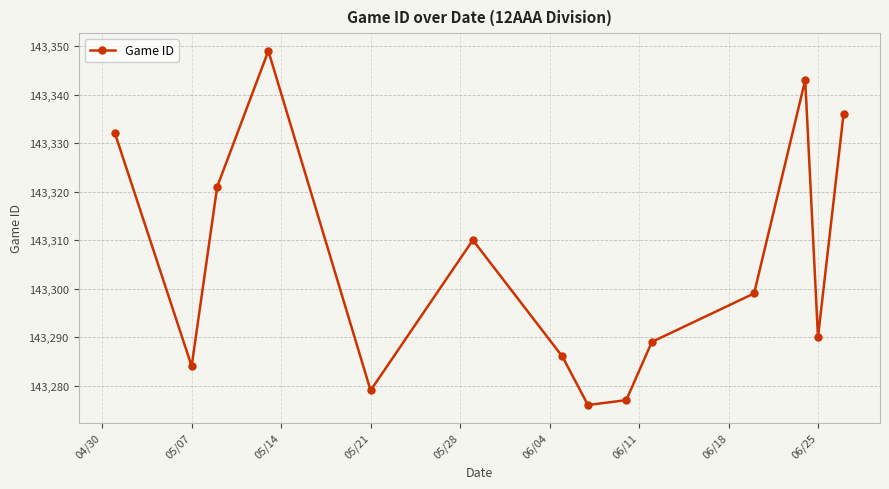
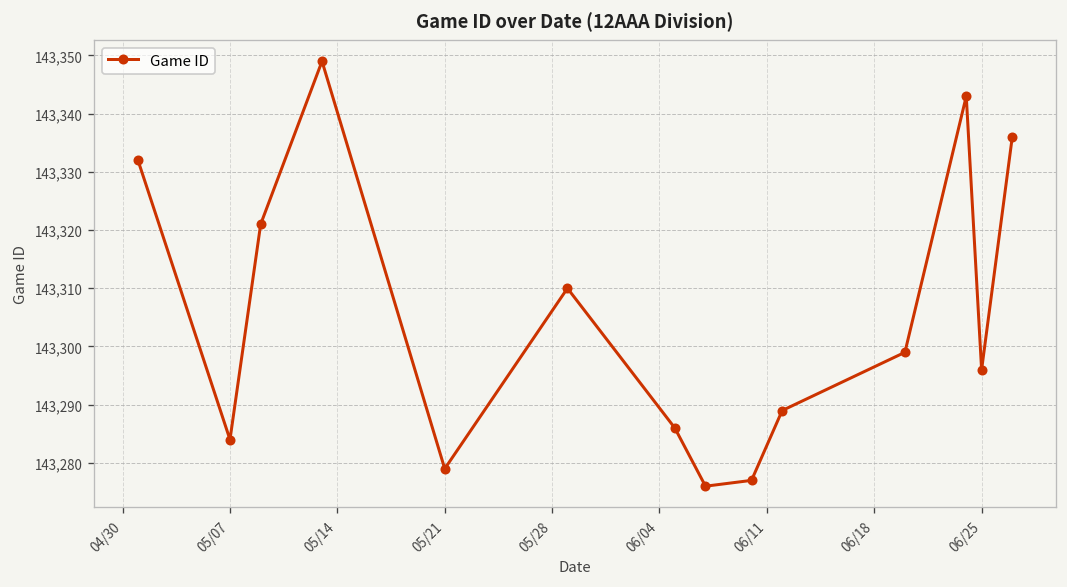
06/25: 143,290 -> 143,296
